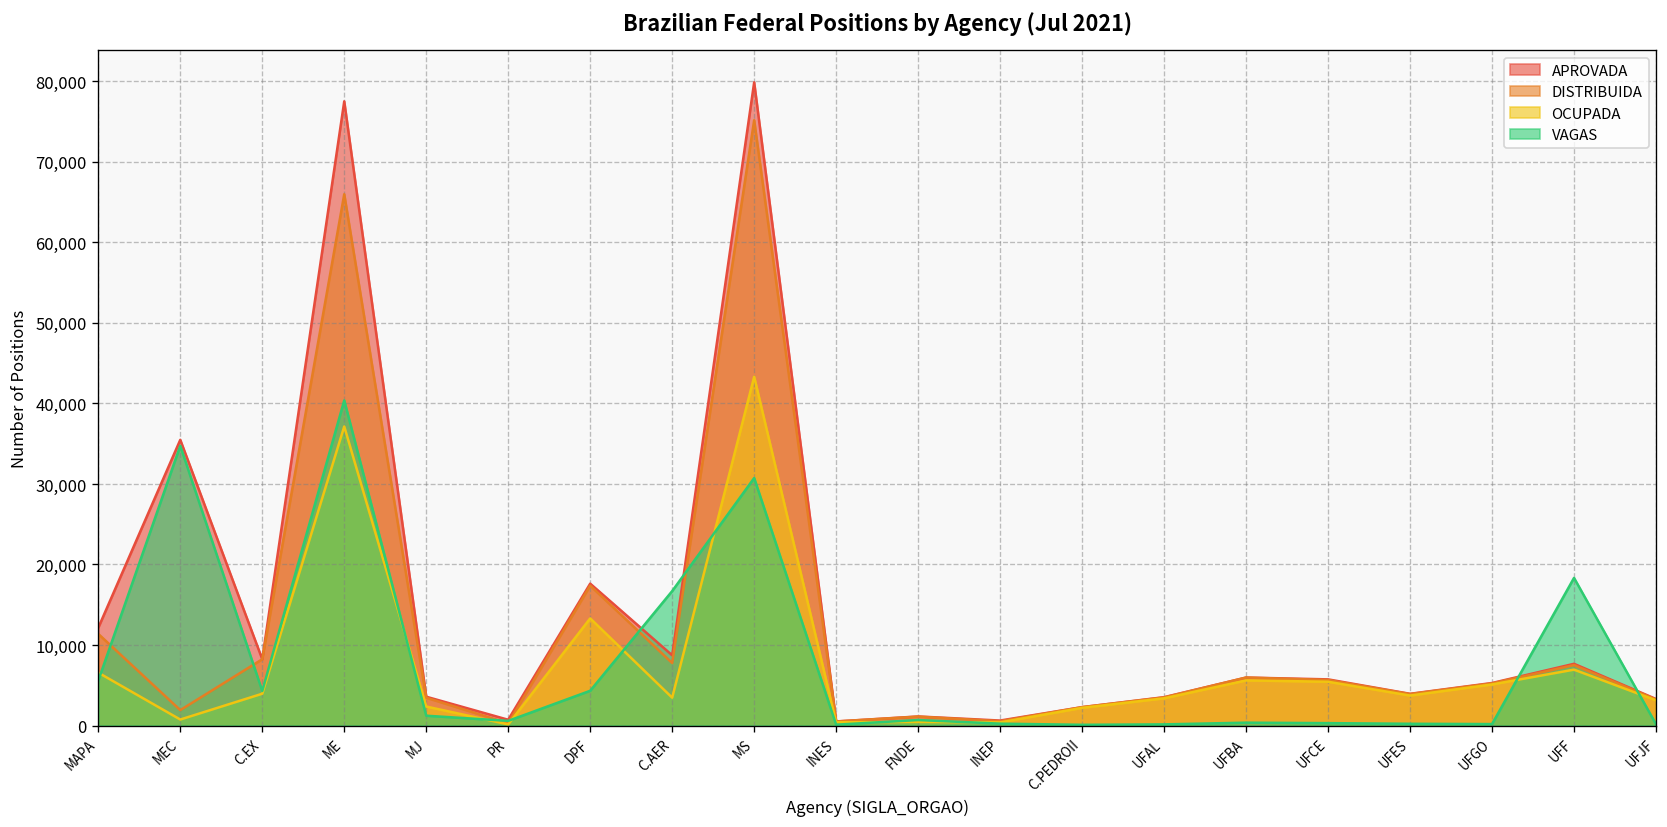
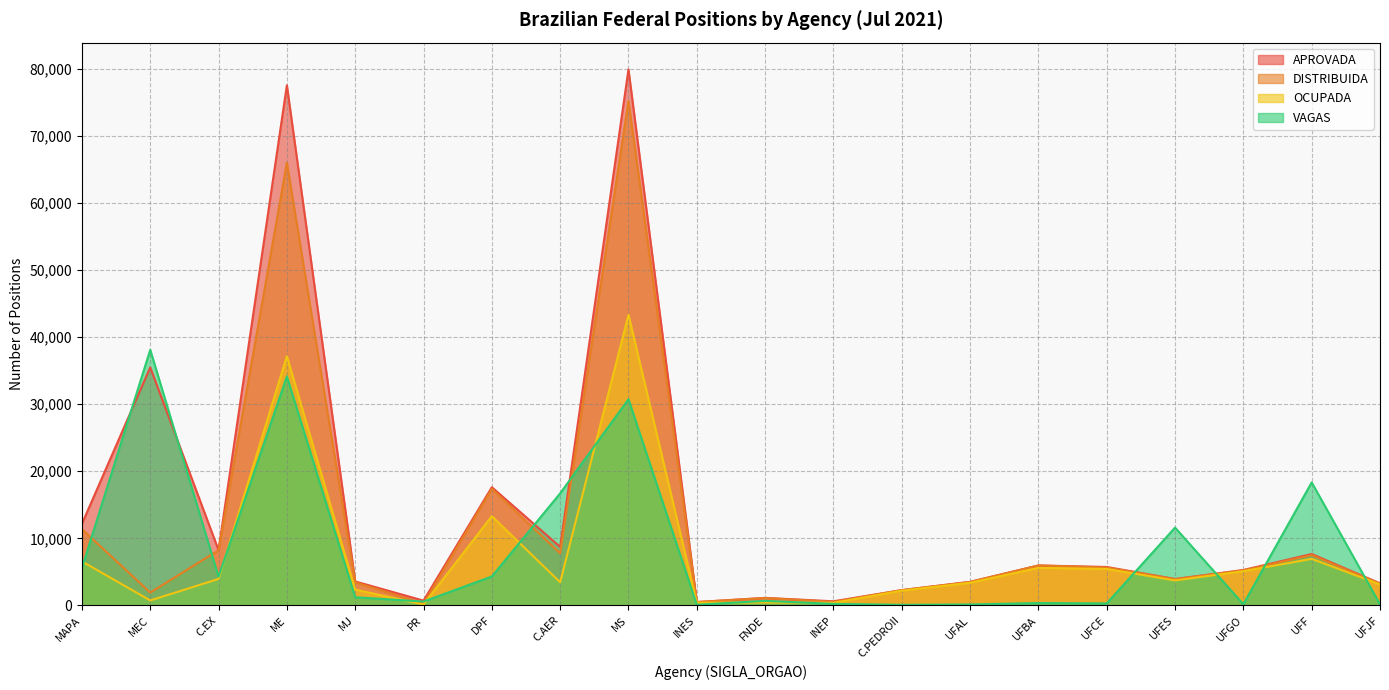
VAGAS, MEC: 35,000 -> 38,000
VAGAS, ME: 40,000 -> 34,000
VAGAS, UFES: 0 -> 12,000
